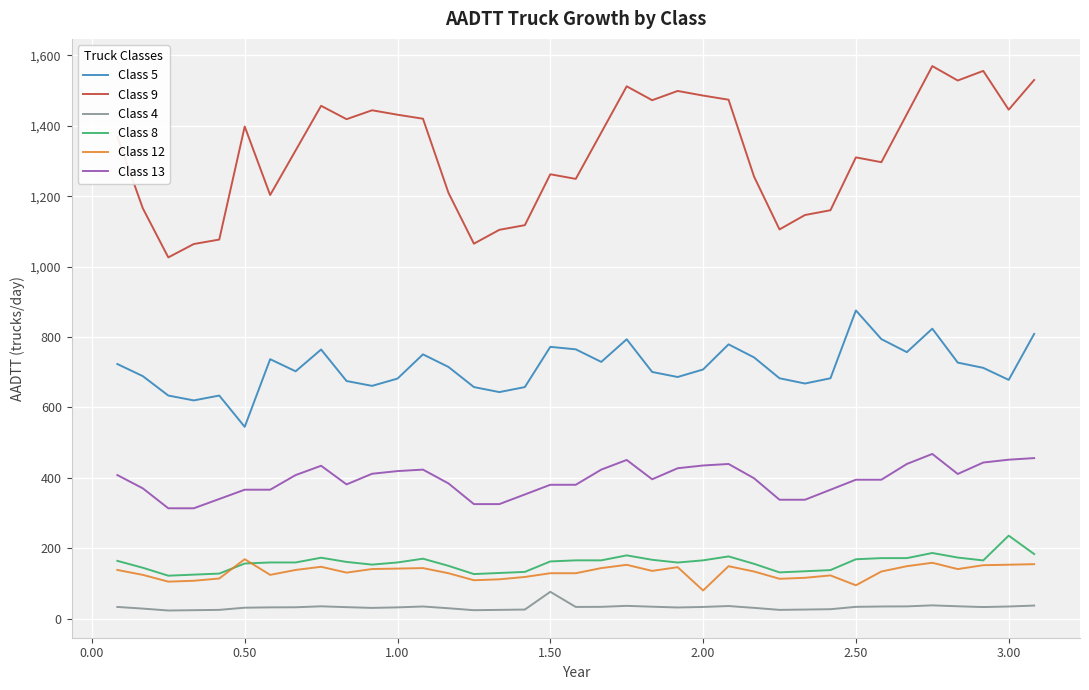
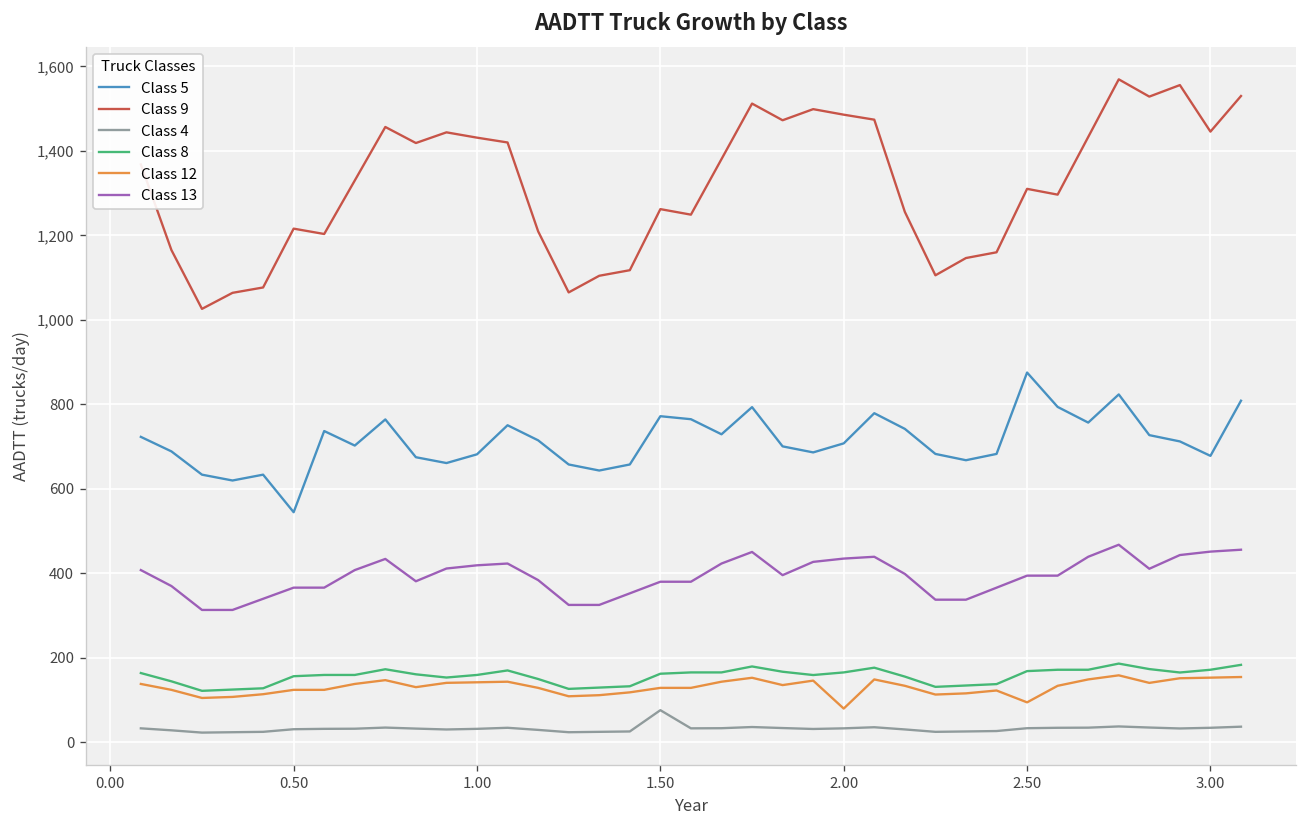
Class 9, 0.50: 1,400 -> 1,220
Class 12, 0.50: 170 -> 120
Class 8, 3.00: 240 -> 170
